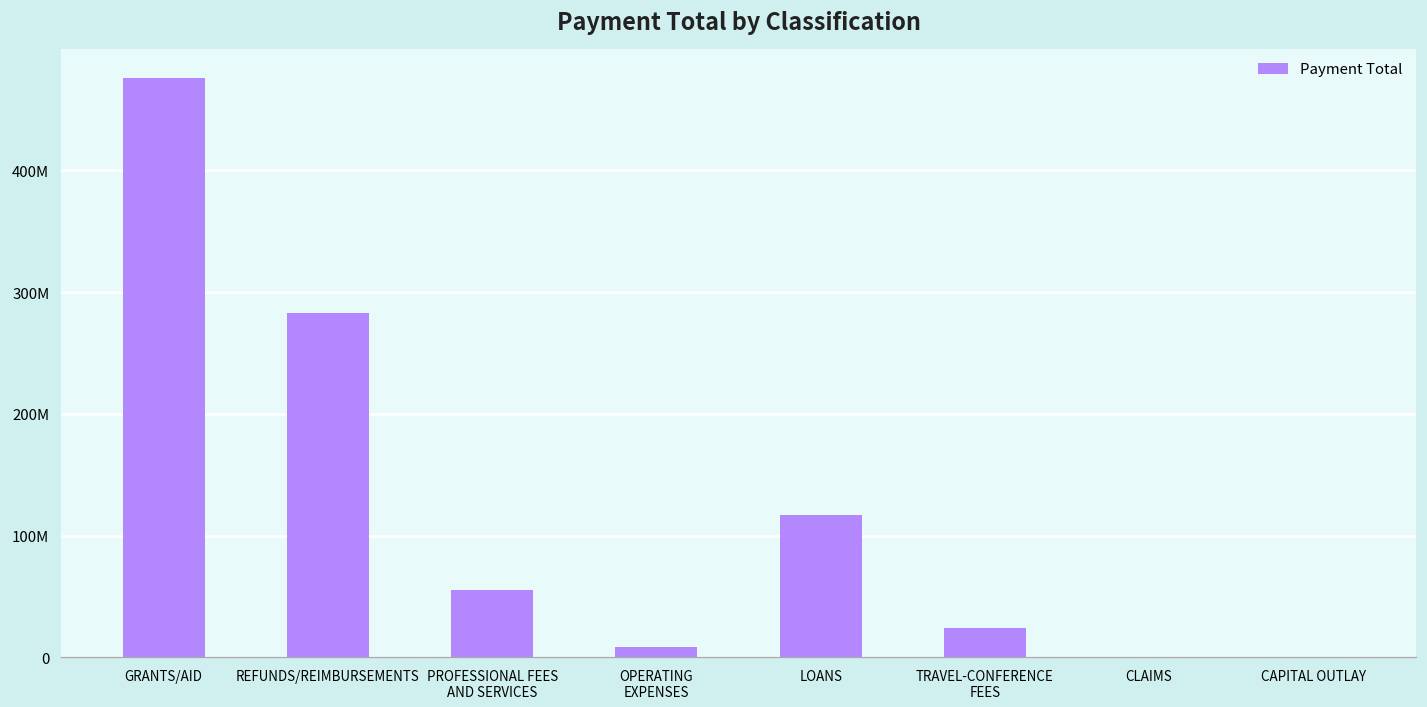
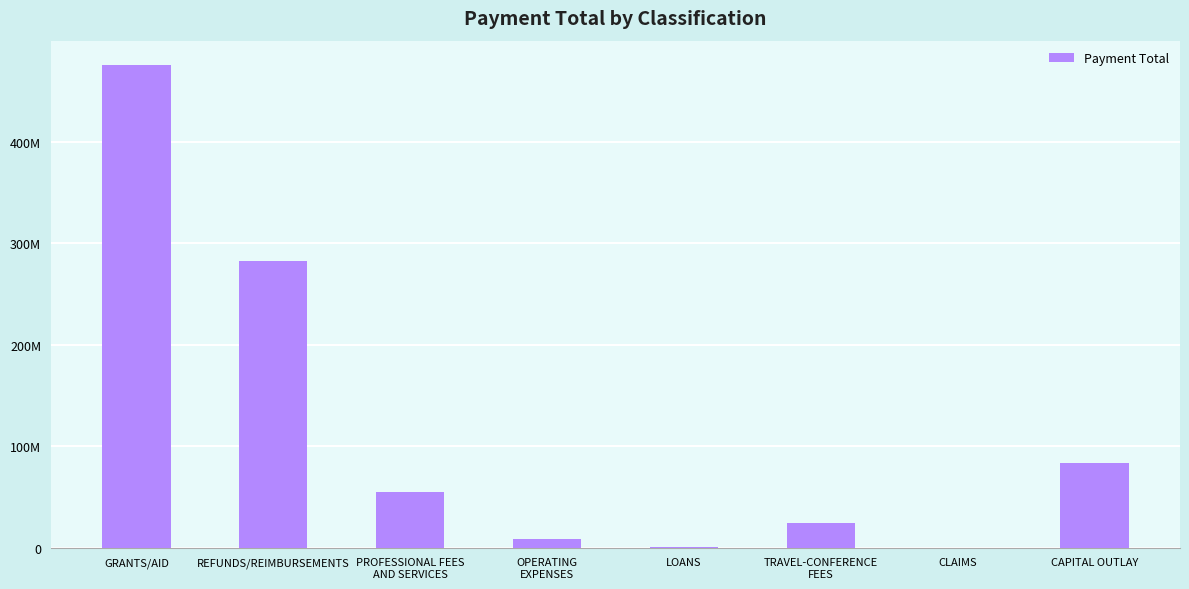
LOANS: 117000000 -> 0
CAPITAL OUTLAY: 0 -> 83000000
